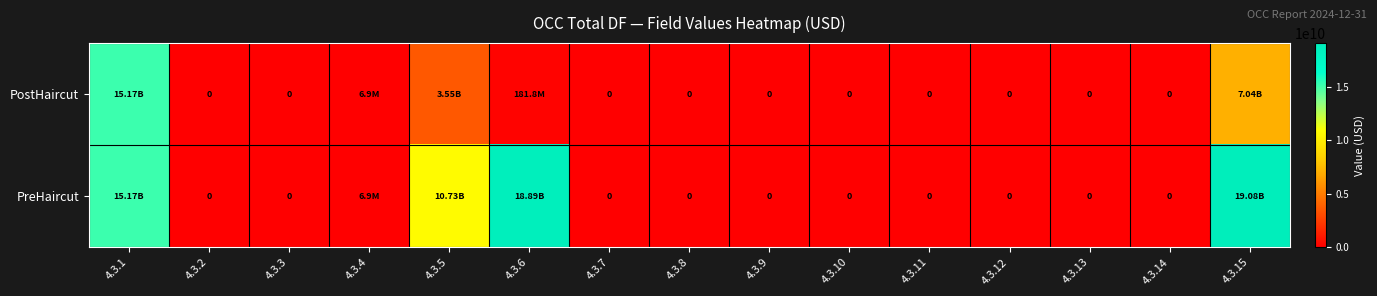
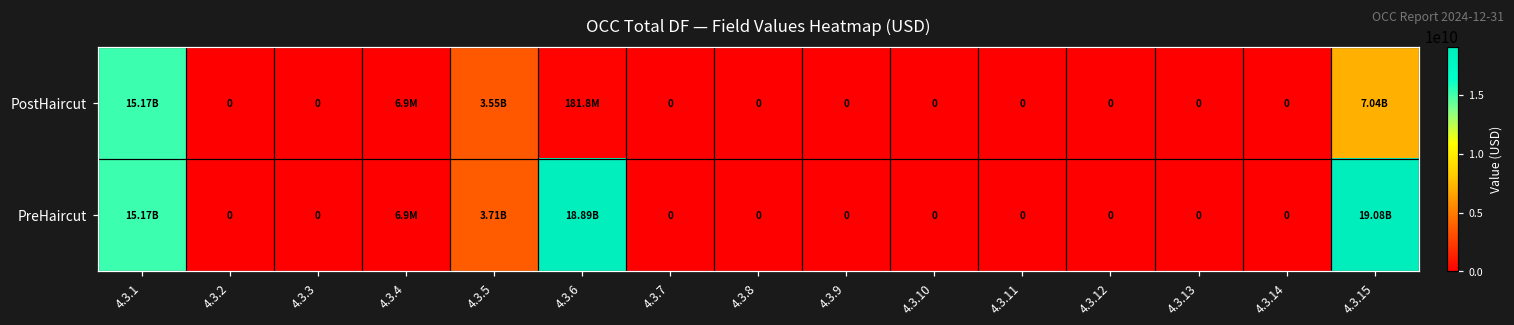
PreHaircut, 4.3.5: 10.73B -> 3.71B
